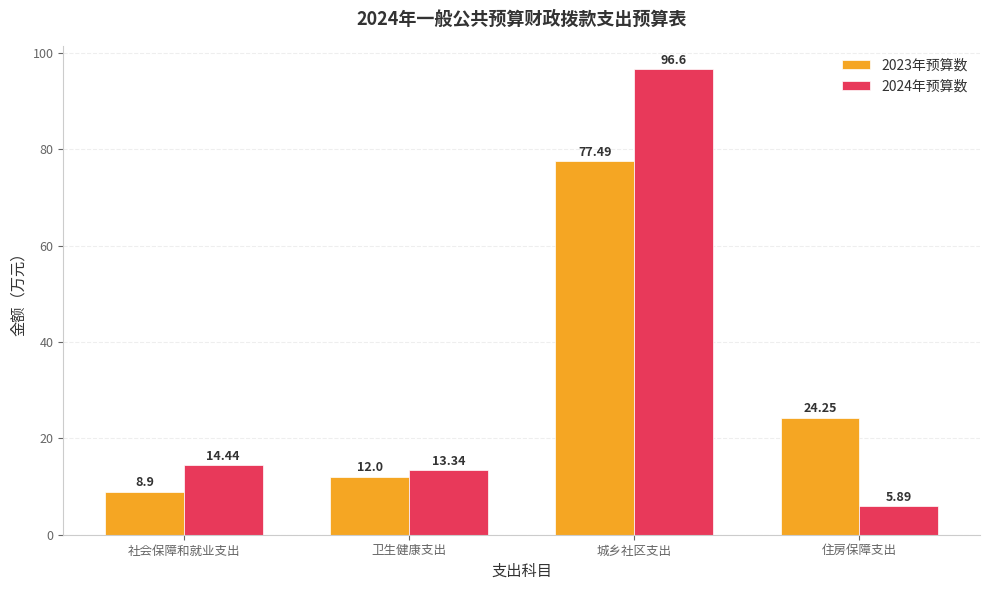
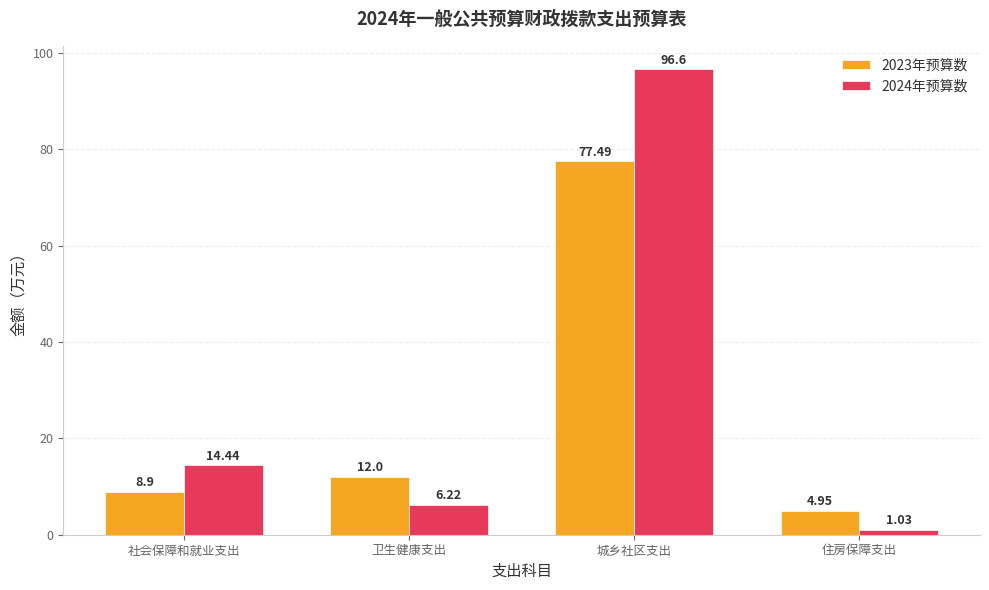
2024年预算数, 卫生健康支出: 13.34 -> 6.22
2023年预算数, 住房保障支出: 24.25 -> 4.95
2024年预算数, 住房保障支出: 5.89 -> 1.03
